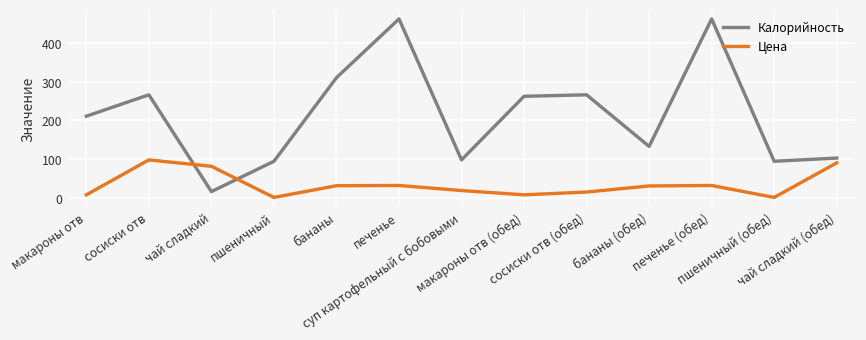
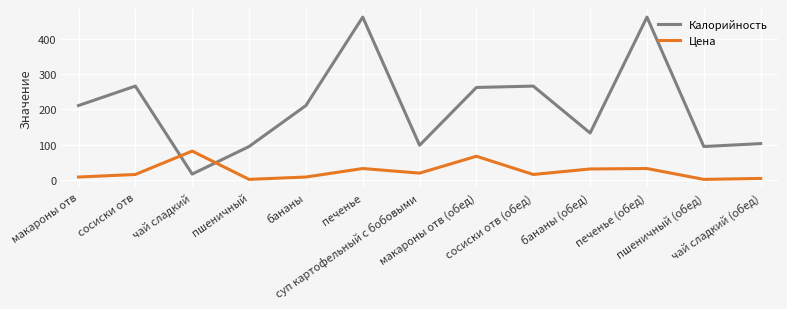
Цена, сосиски отв: 100 -> 20
Калорийность, бананы: 310 -> 210
Цена, бананы: 30 -> 10
Цена, макароны отв (обед): 10 -> 70
Цена, чай сладкий (обед): 90 -> 10
